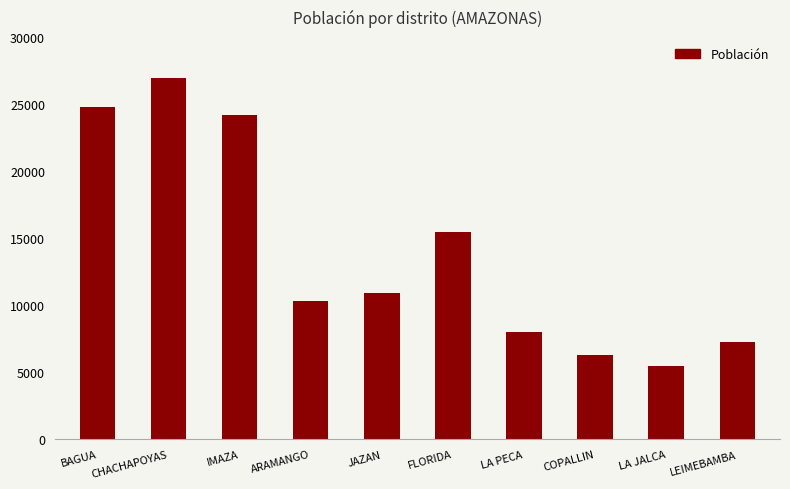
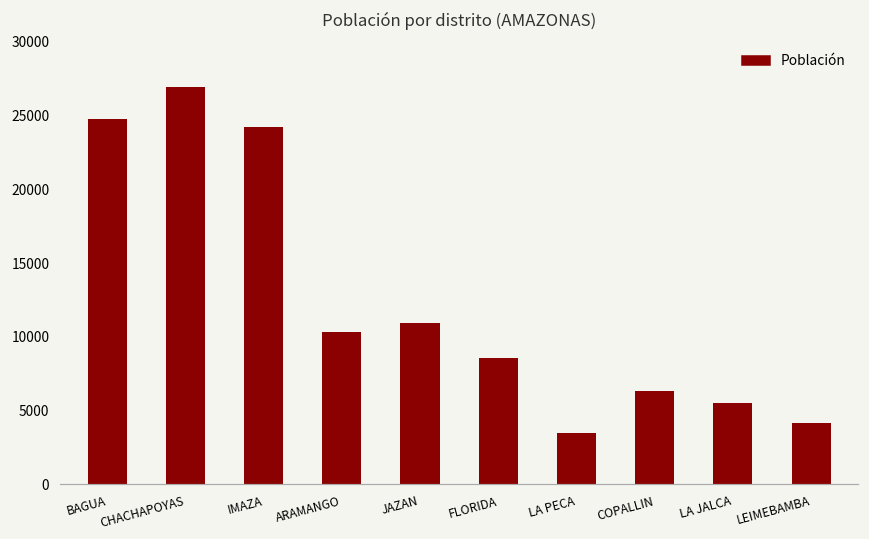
FLORIDA: 15400 -> 8600
LA PECA: 8000 -> 3500
LEIMEBAMBA: 7300 -> 4200
